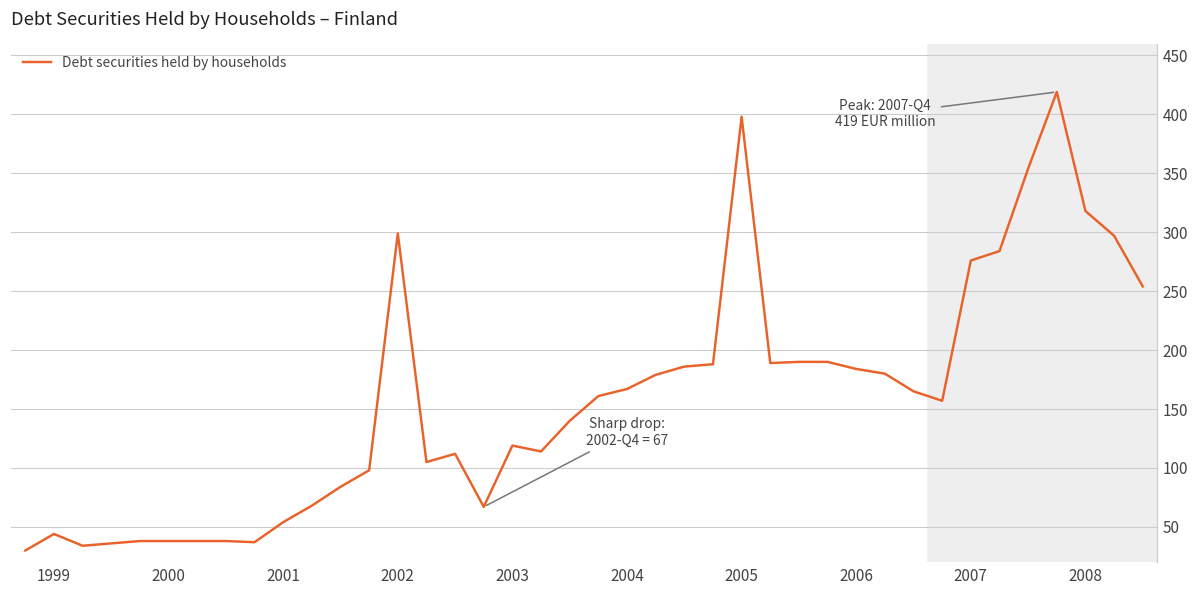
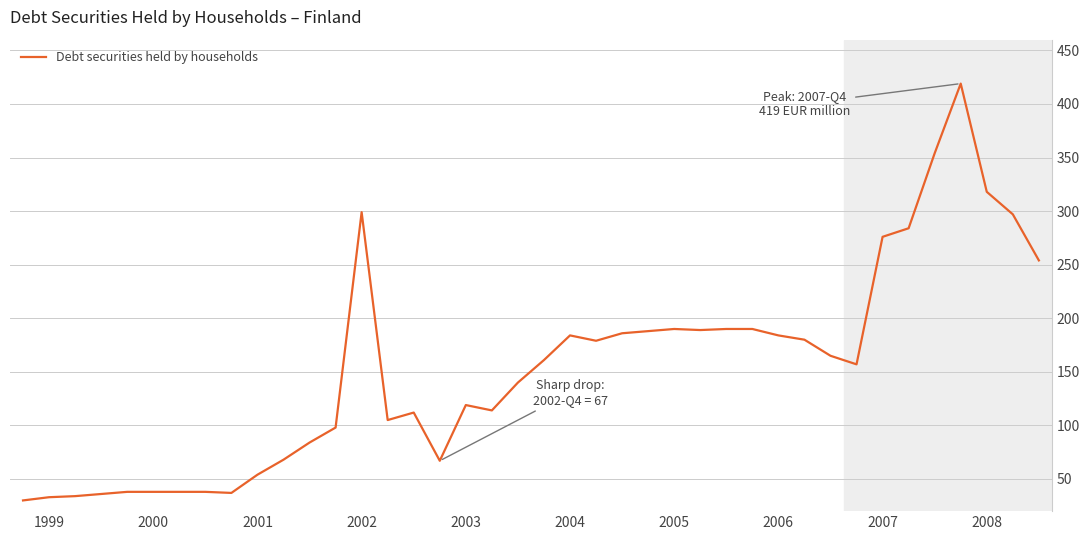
1999: 44 -> 33
2004: 167 -> 184
2005: 398 -> 190
